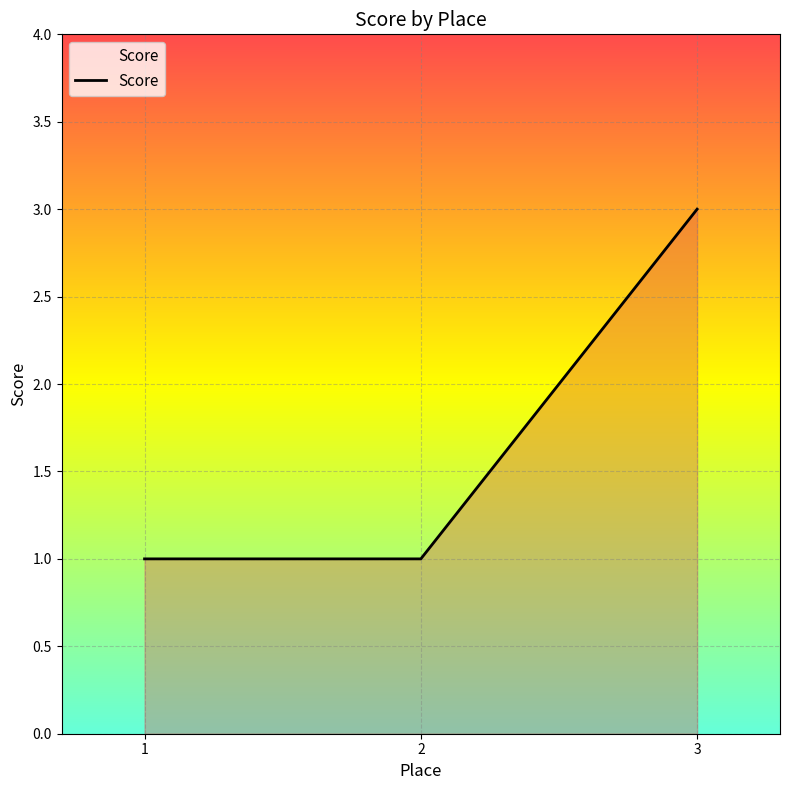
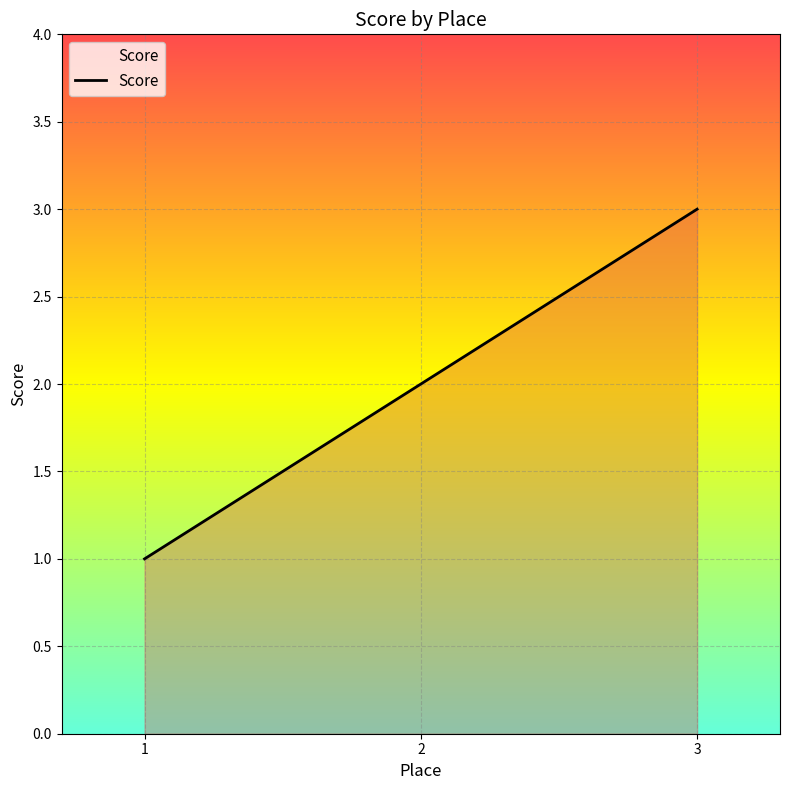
2: 1 -> 2
